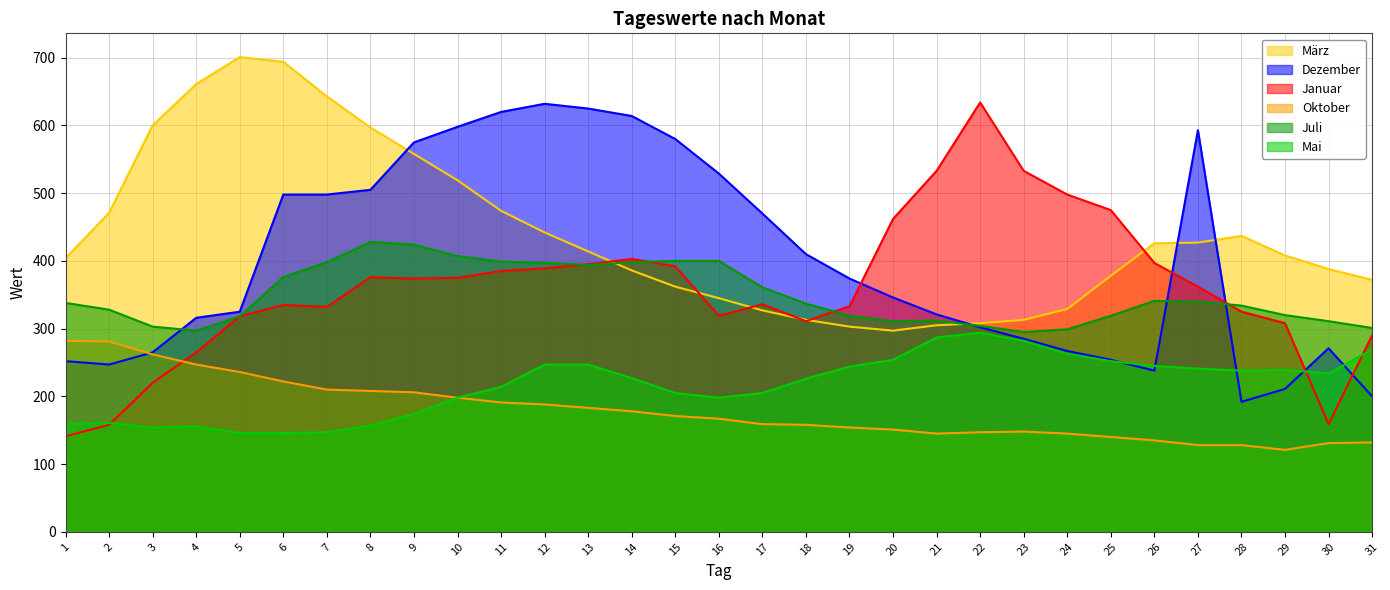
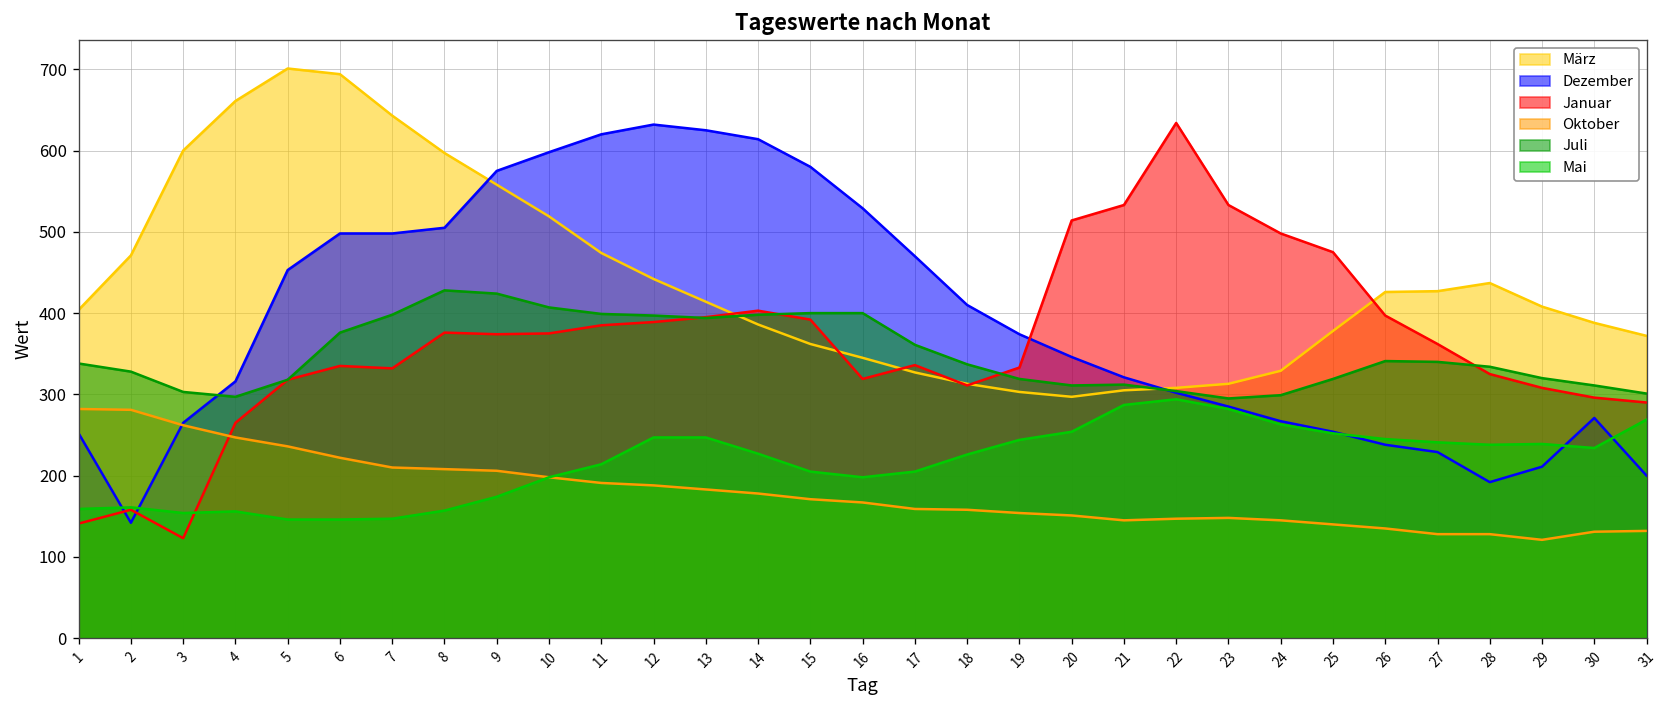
Dezember, 2: 250 -> 140
Januar, 3: 220 -> 120
Dezember, 5: 330 -> 450
Januar, 20: 460 -> 510
Dezember, 27: 590 -> 230
Januar, 30: 160 -> 300
